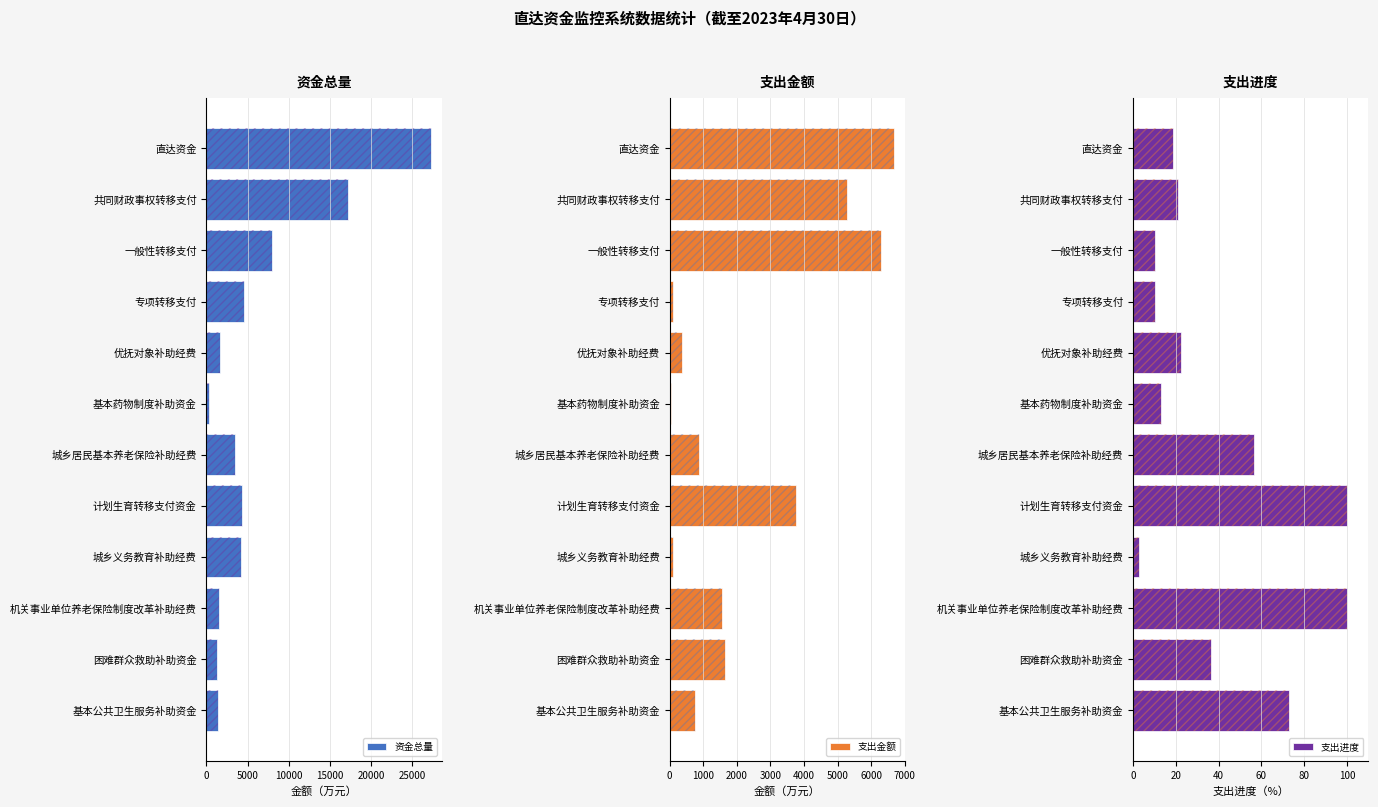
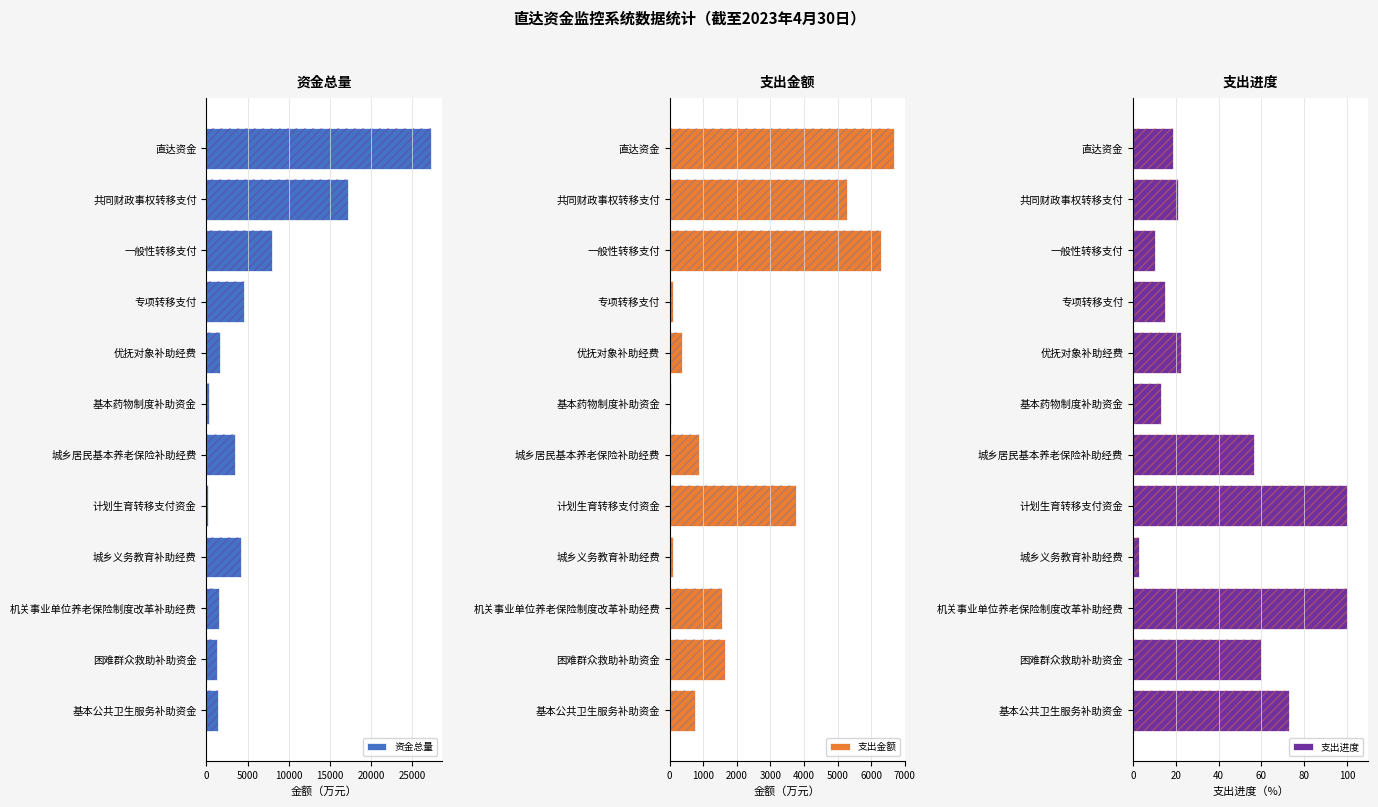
资金总量, 资金总量, 计划生育转移支付资金: 4000 -> 0
支出进度, 支出进度, 专项转移支付: 10 -> 15
支出进度, 支出进度, 困难群众救助补助资金: 36 -> 60
